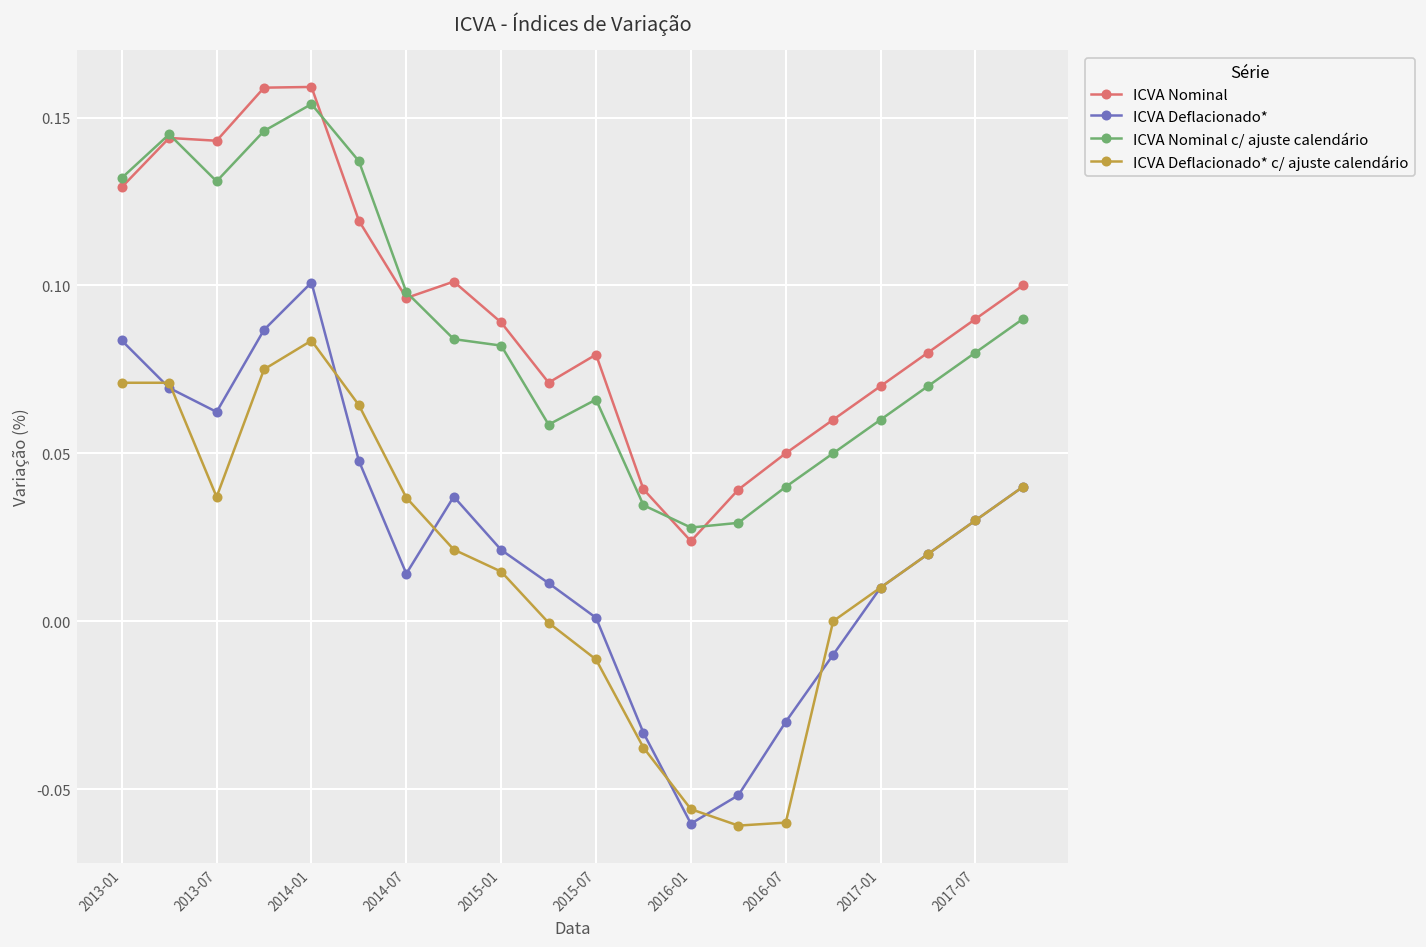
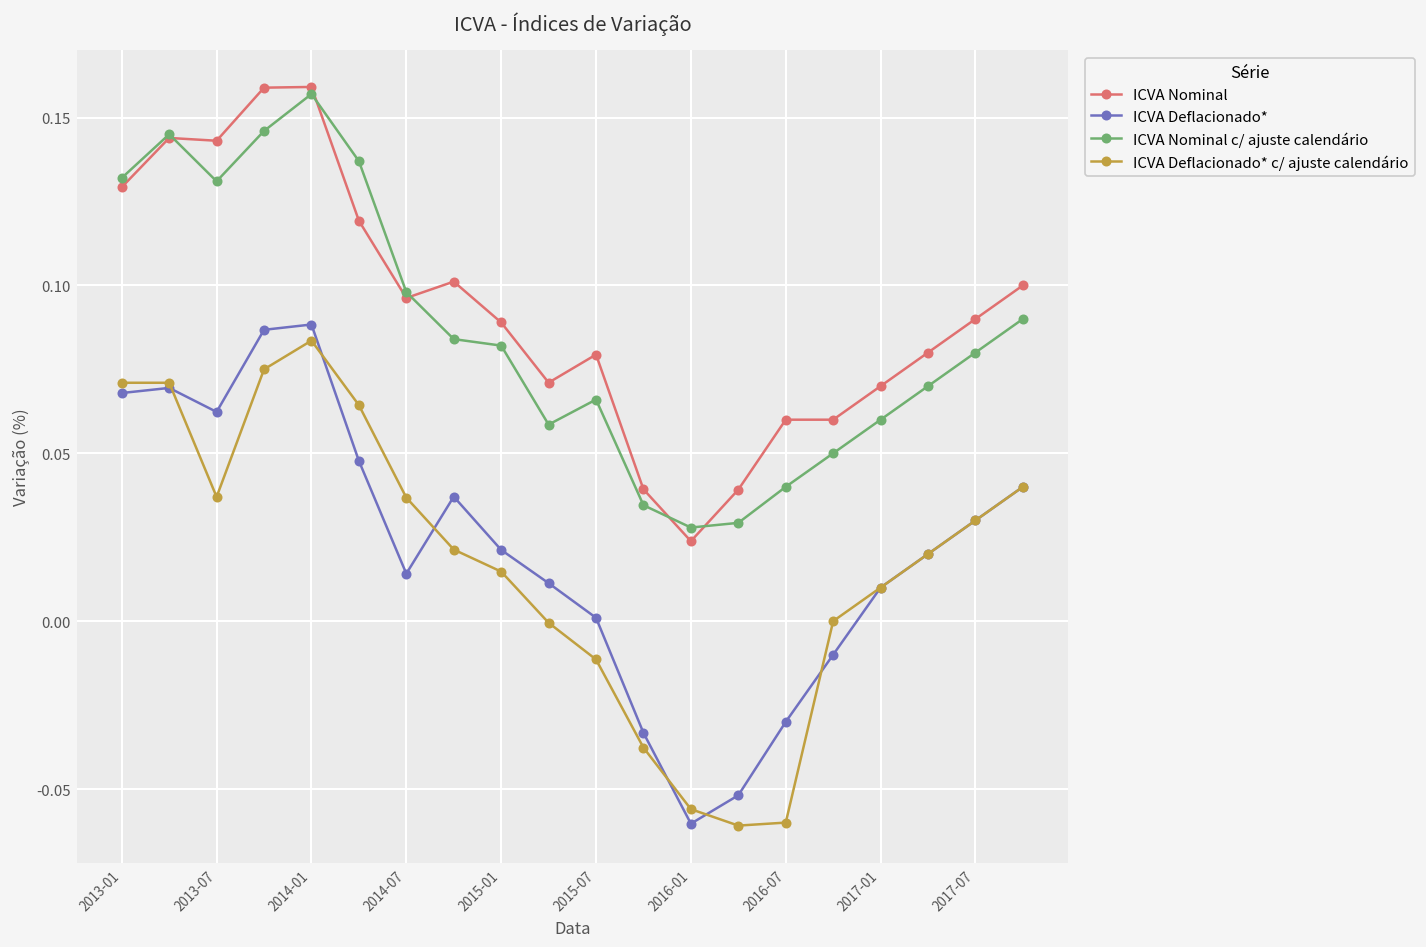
ICVA Deflacionado*, 2013-01: 0.084 -> 0.068
ICVA Deflacionado*, 2014-01: 0.101 -> 0.088
ICVA Nominal c/ ajuste calendário, 2014-01: 0.154 -> 0.157
ICVA Nominal, 2016-07: 0.05 -> 0.06
